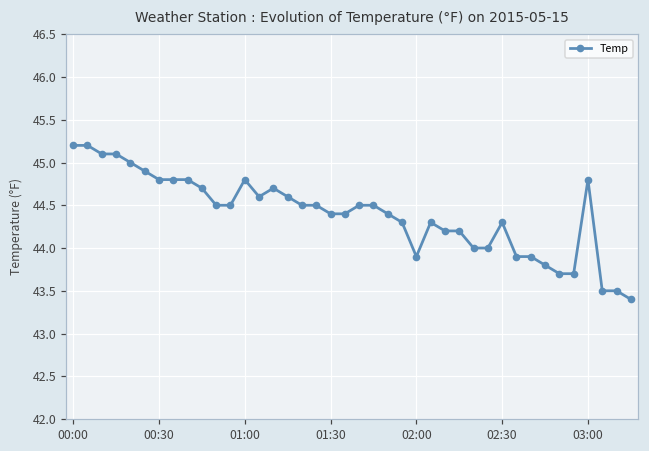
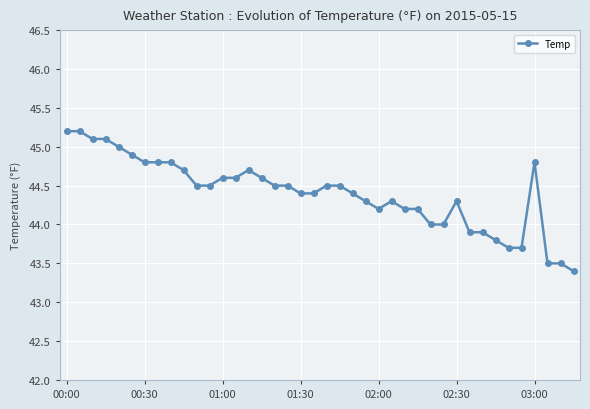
01:00: 44.8 -> 44.6
02:00: 43.9 -> 44.2
